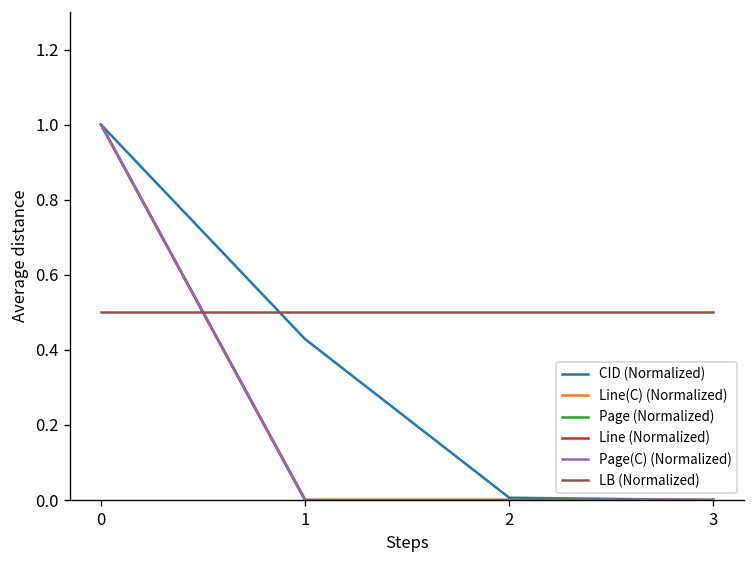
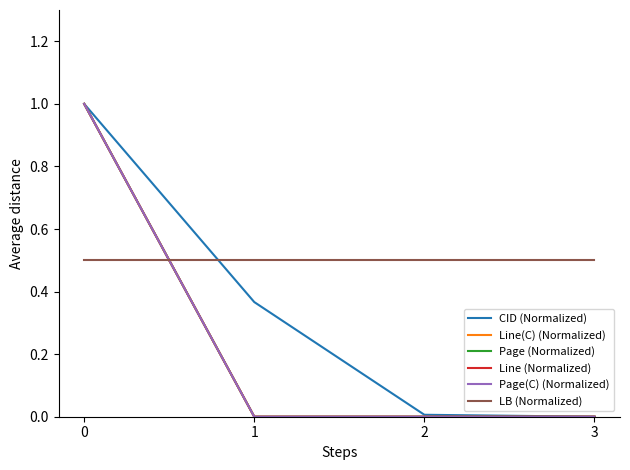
CID (Normalized), 1: 0.43 -> 0.37
